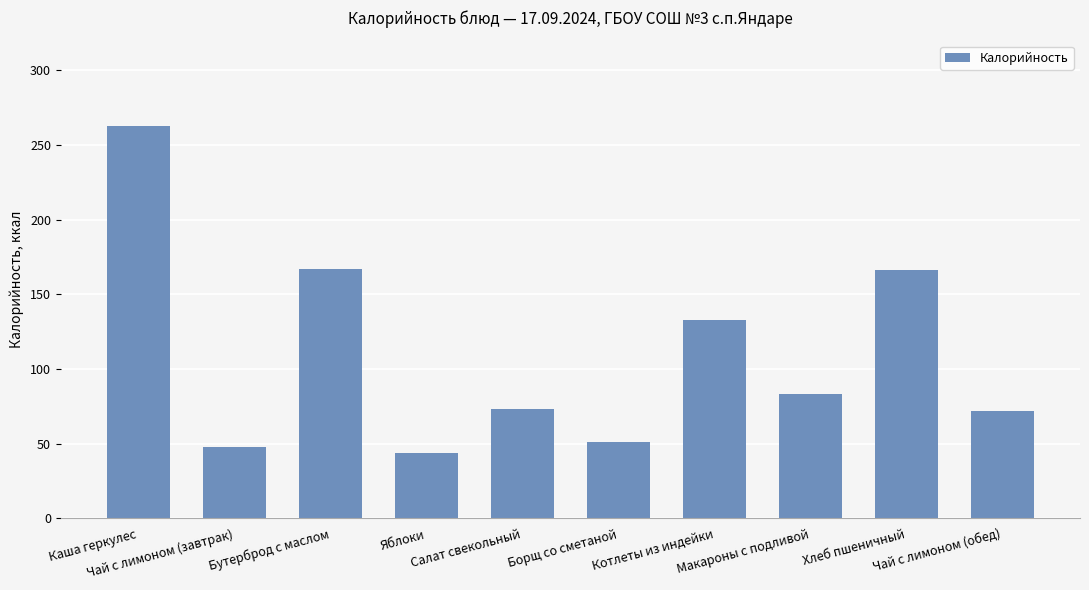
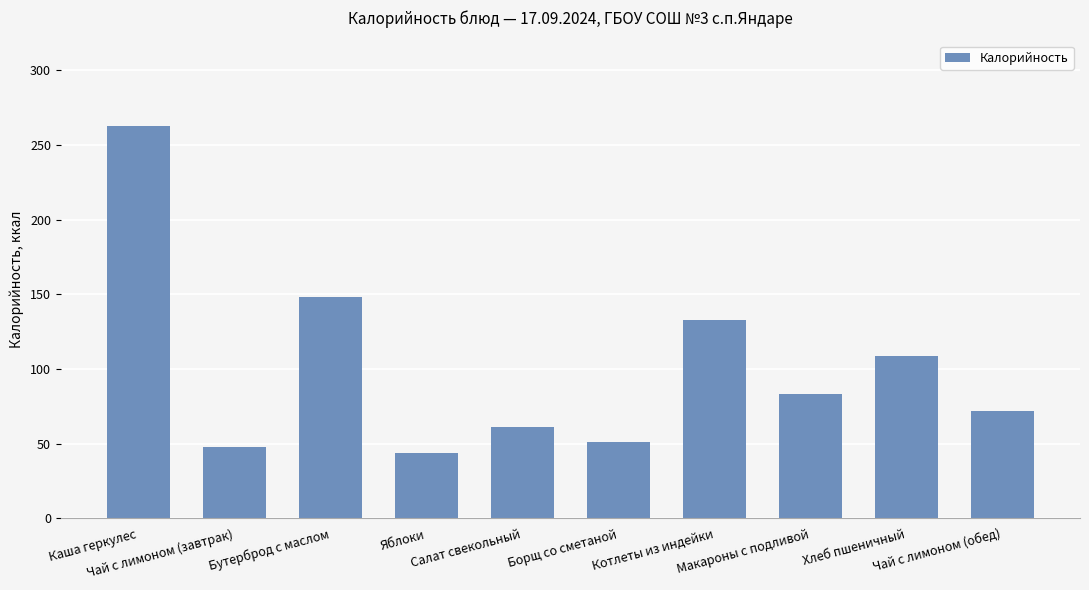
Бутерброд с маслом: 167 -> 148
Салат свекольный: 73 -> 61
Хлеб пшеничный: 166 -> 109
